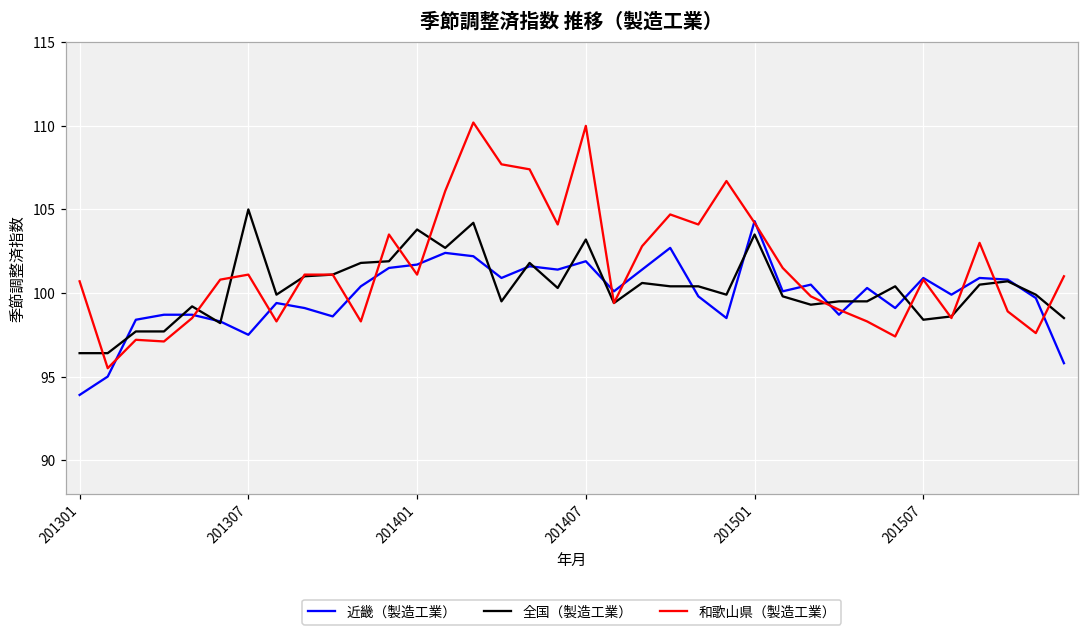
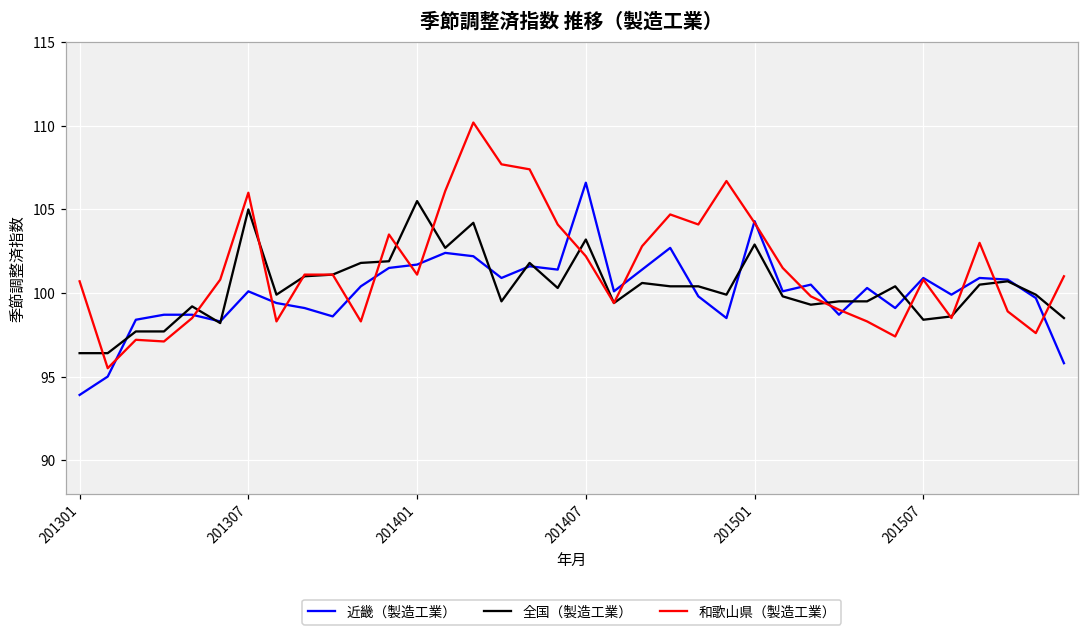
近畿（製造工業）, 201307: 97.5 -> 100.1
和歌山県（製造工業）, 201307: 101.1 -> 106.0
全国（製造工業）, 201401: 103.8 -> 105.5
近畿（製造工業）, 201407: 101.9 -> 106.6
和歌山県（製造工業）, 201407: 110.0 -> 102.2
全国（製造工業）, 201501: 103.5 -> 102.9
